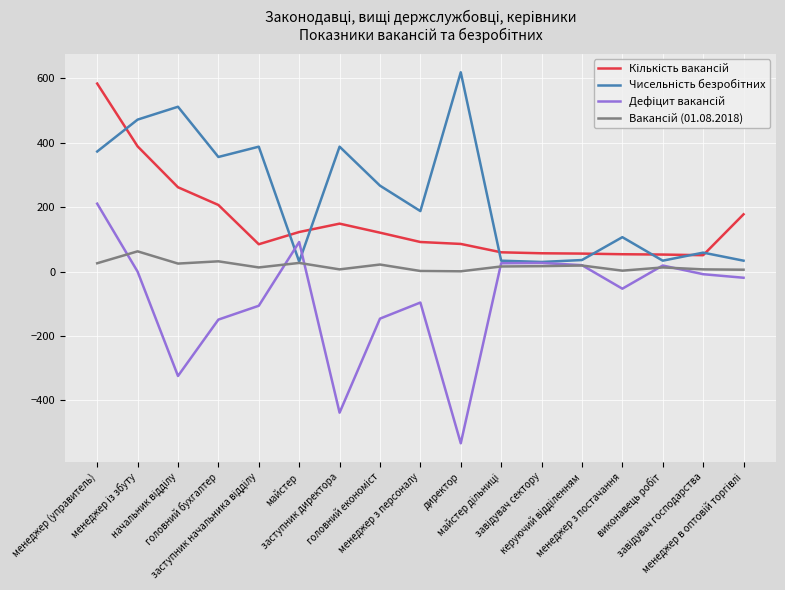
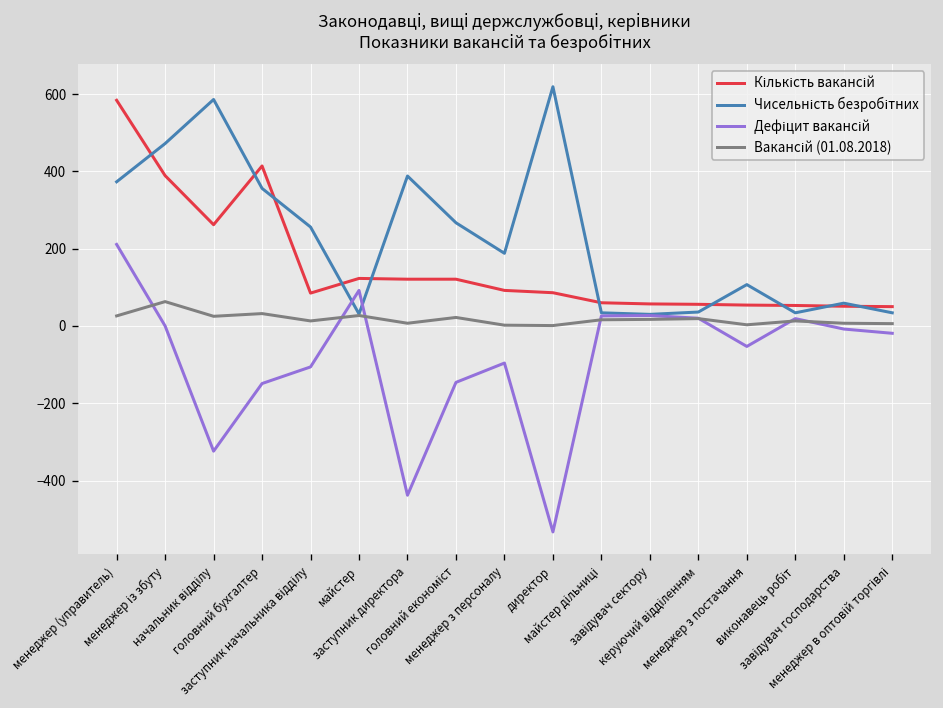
Чисельність безробітних, начальник відділу: 510 -> 590
Кількість вакансій, головний бухгалтер: 210 -> 410
Чисельність безробітних, заступник начальника відділу: 390 -> 260
Кількість вакансій, заступник директора: 150 -> 120
Кількість вакансій, менеджер в оптовій торгівлі: 180 -> 50
